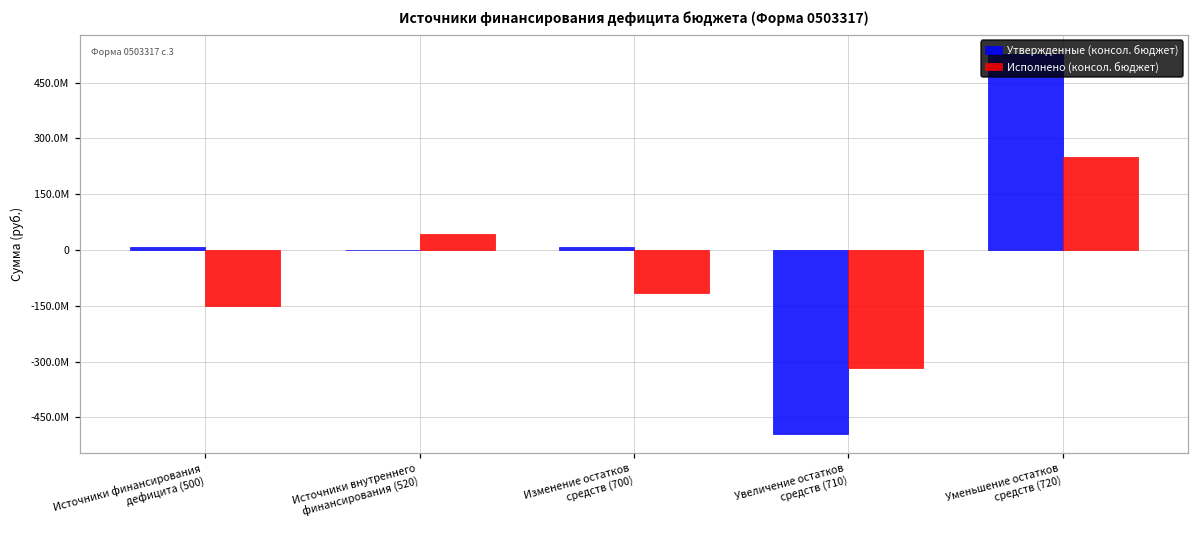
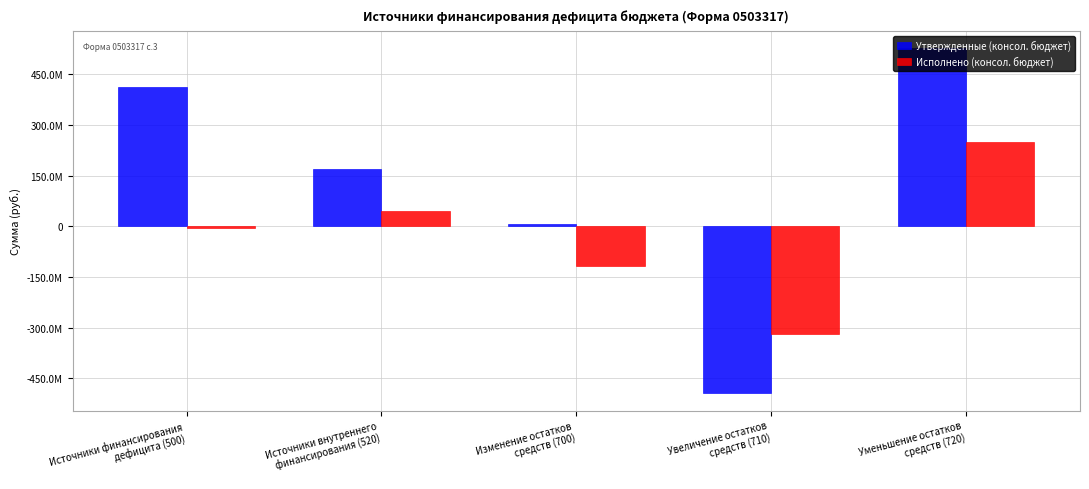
Утвержденные (консол. бюджет), Источники финансирования дефицита (500): 10000000 -> 410000000
Исполнено (консол. бюджет), Источники финансирования дефицита (500): -150000000 -> -10000000
Утвержденные (консол. бюджет), Источники внутреннего финансирования (520): 0 -> 170000000
